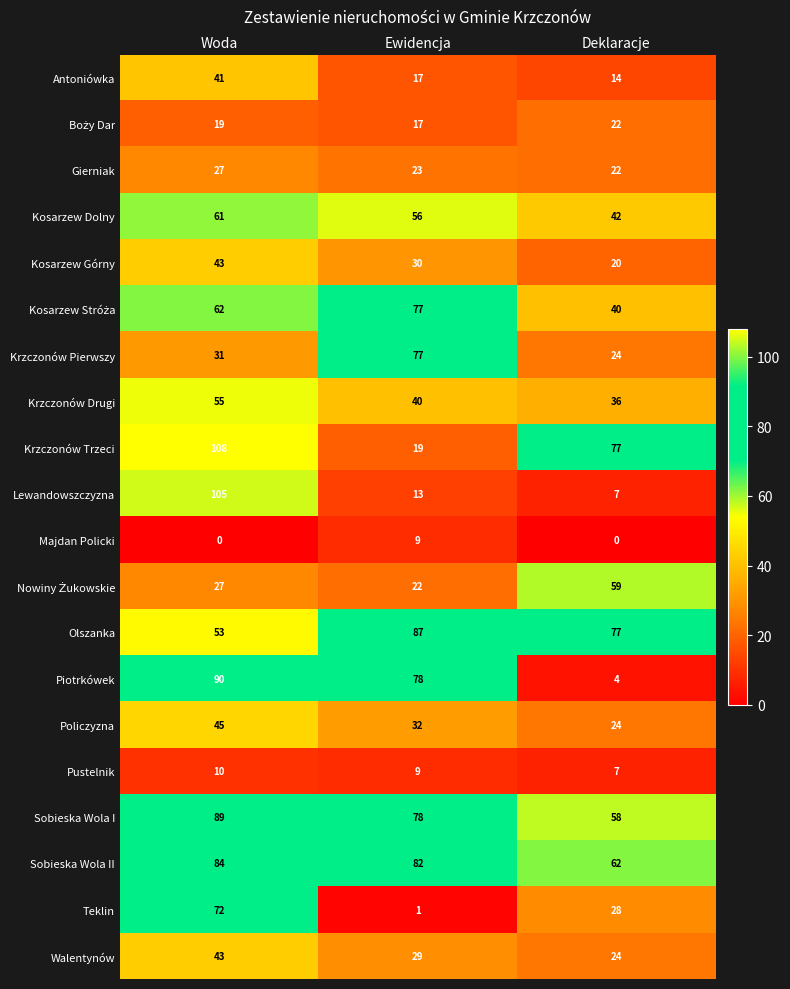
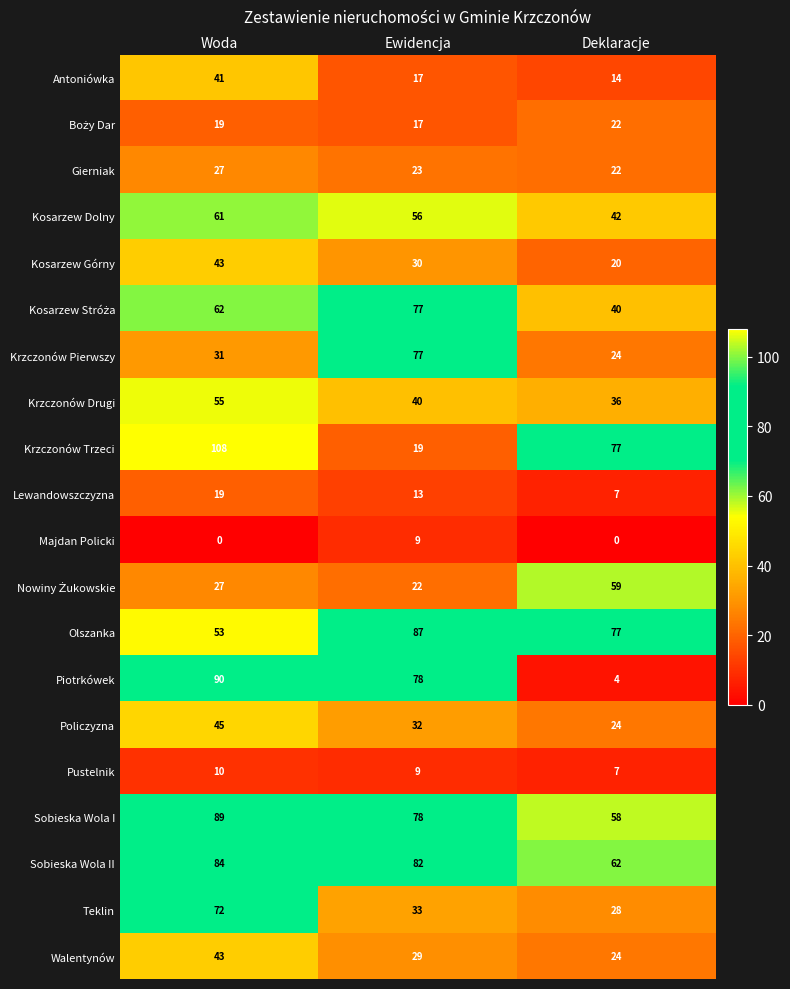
Lewandowszczyzna, Woda: 105 -> 19
Teklin, Ewidencja: 1 -> 33
